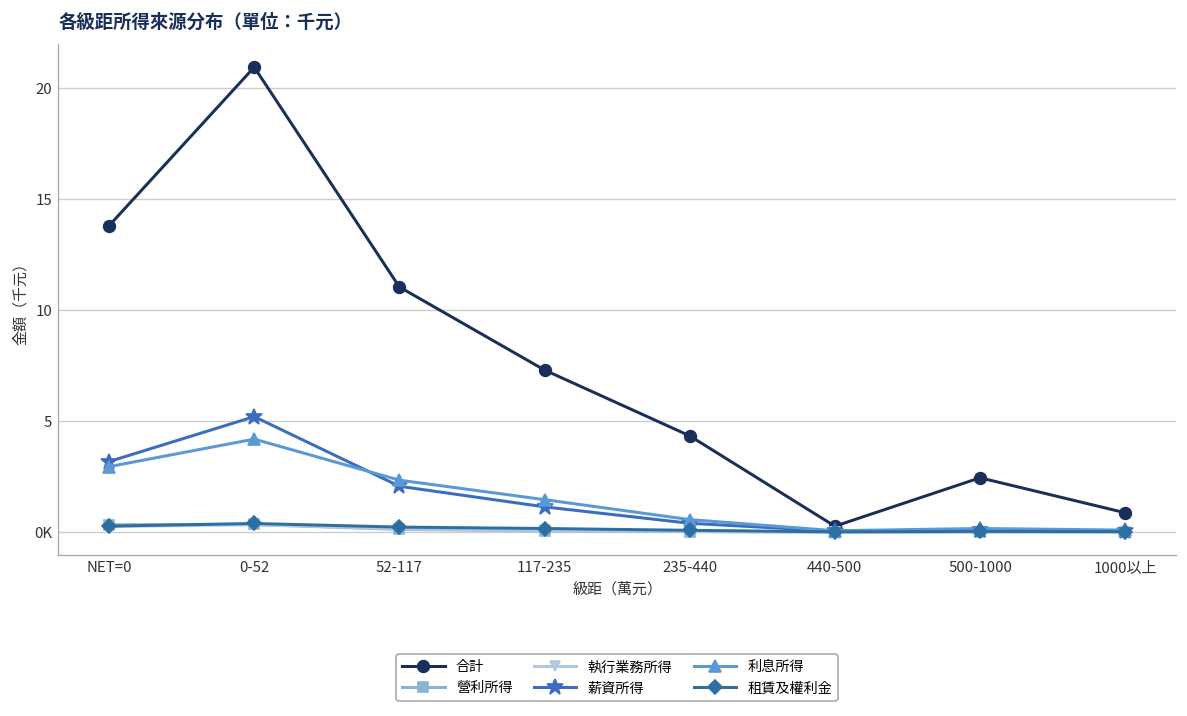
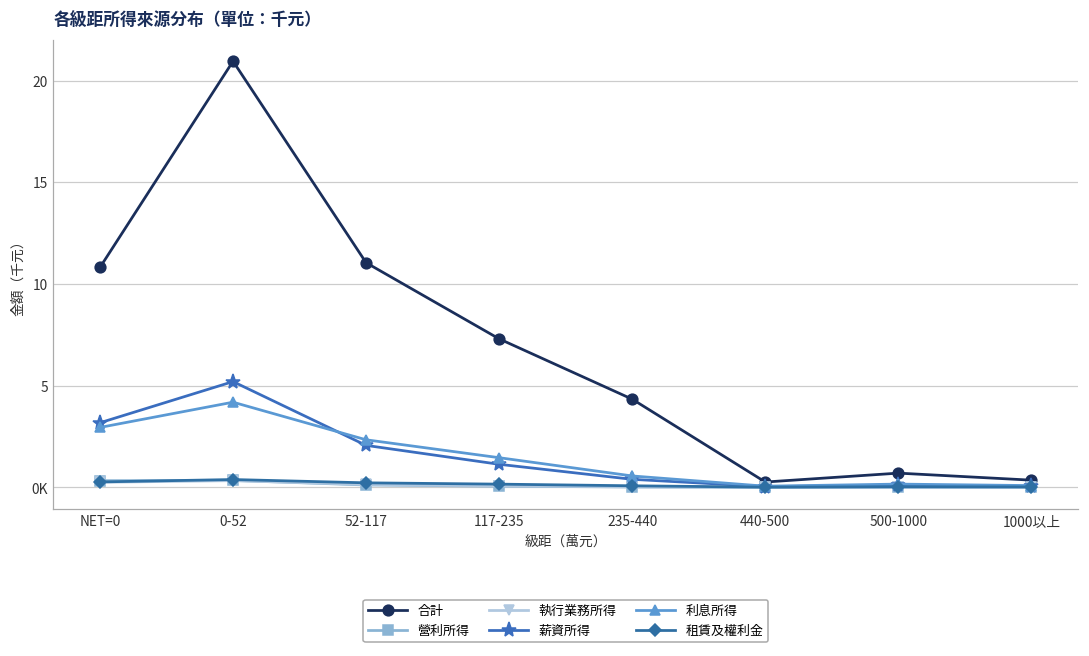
合計, NET=0: 13.8 -> 10.8
合計, 500-1000: 2.4 -> 0.7
合計, 1000以上: 0.9 -> 0.4
